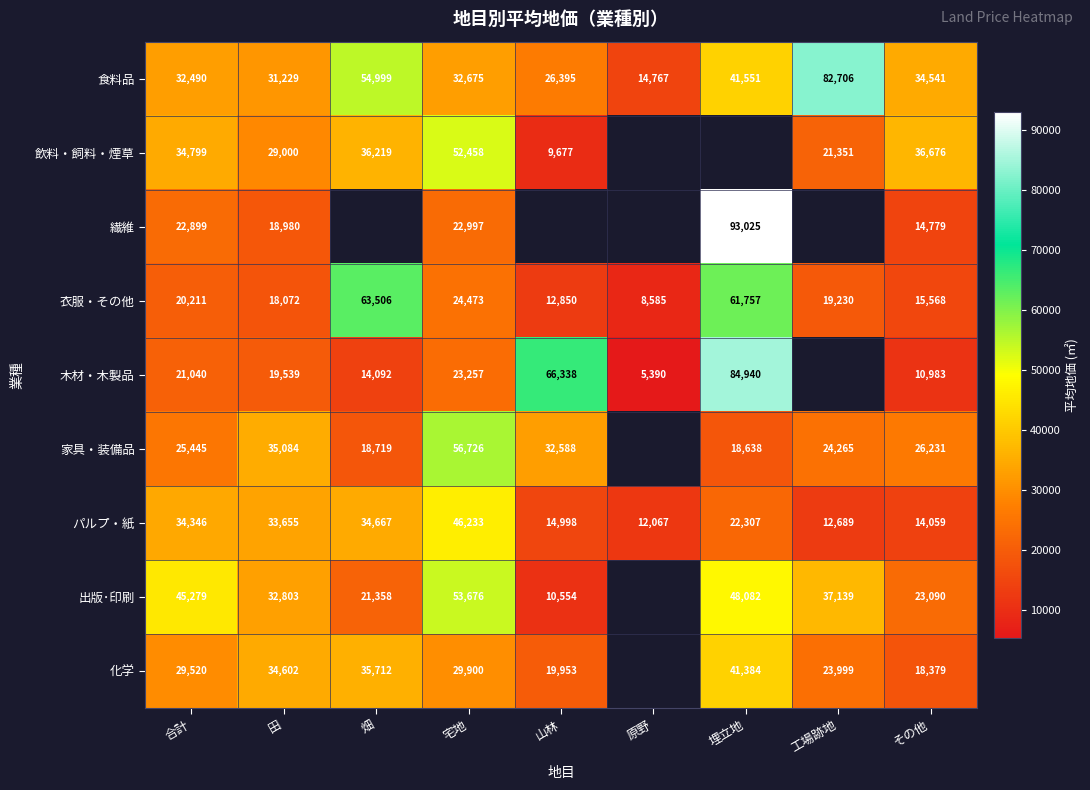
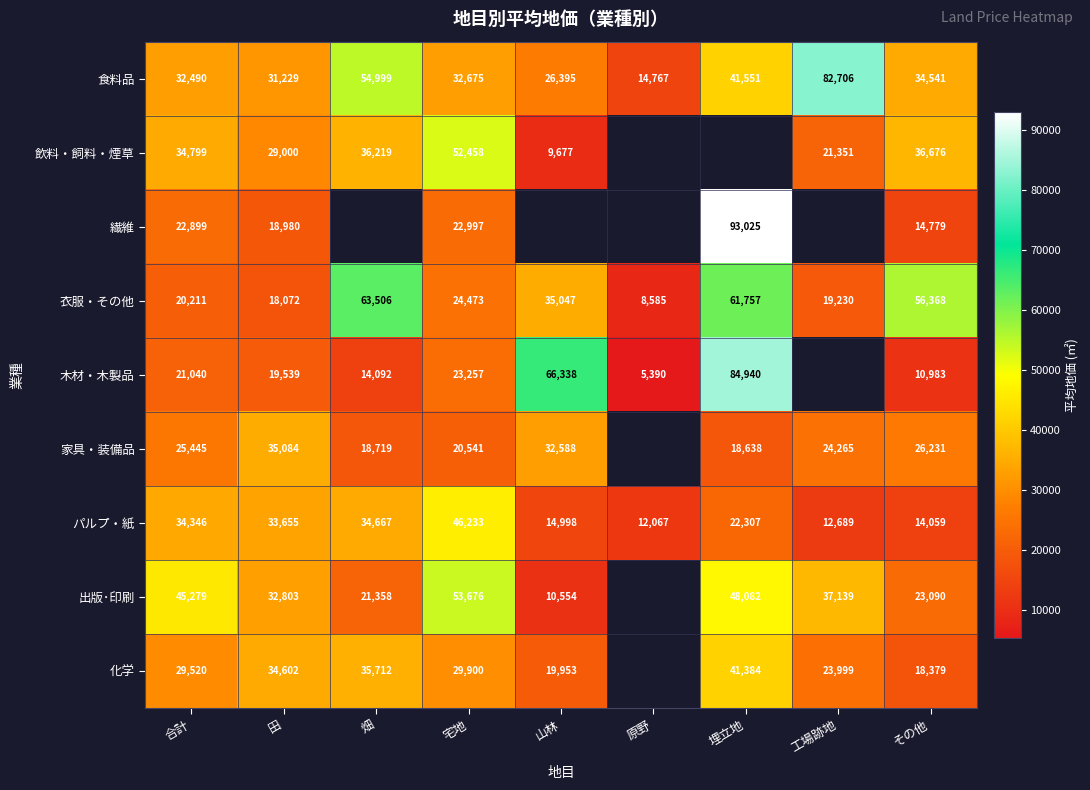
衣服・その他, 山林: 12,850 -> 35,047
衣服・その他, その他: 15,568 -> 56,368
家具・装備品, 宅地: 56,726 -> 20,541
